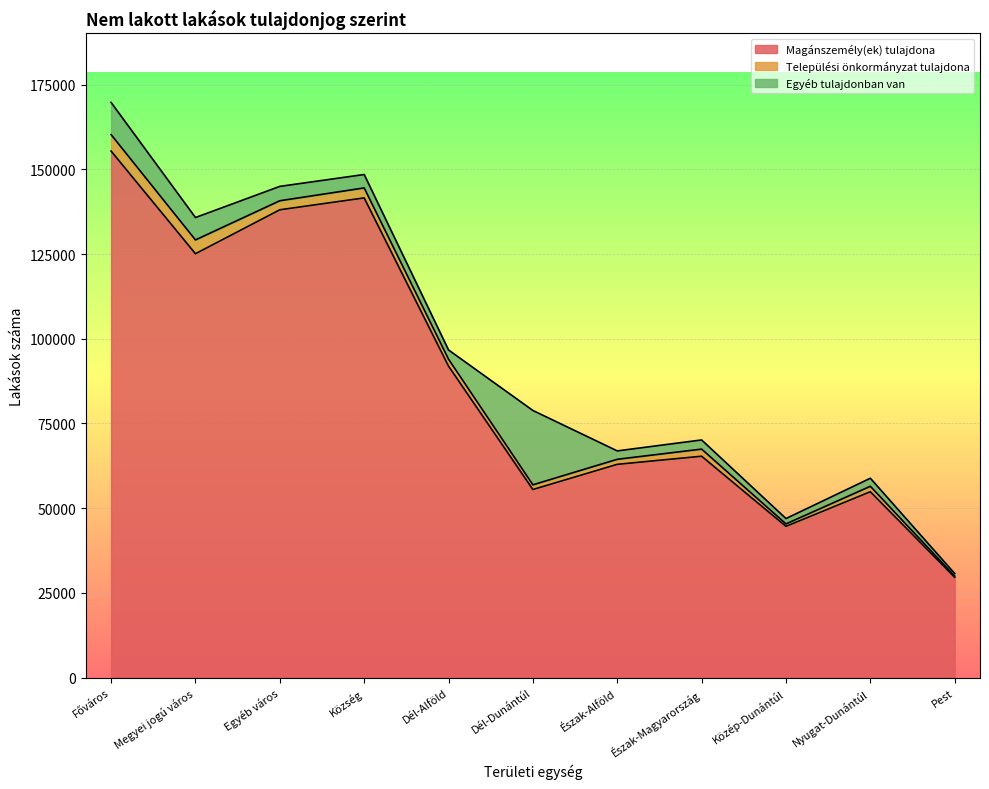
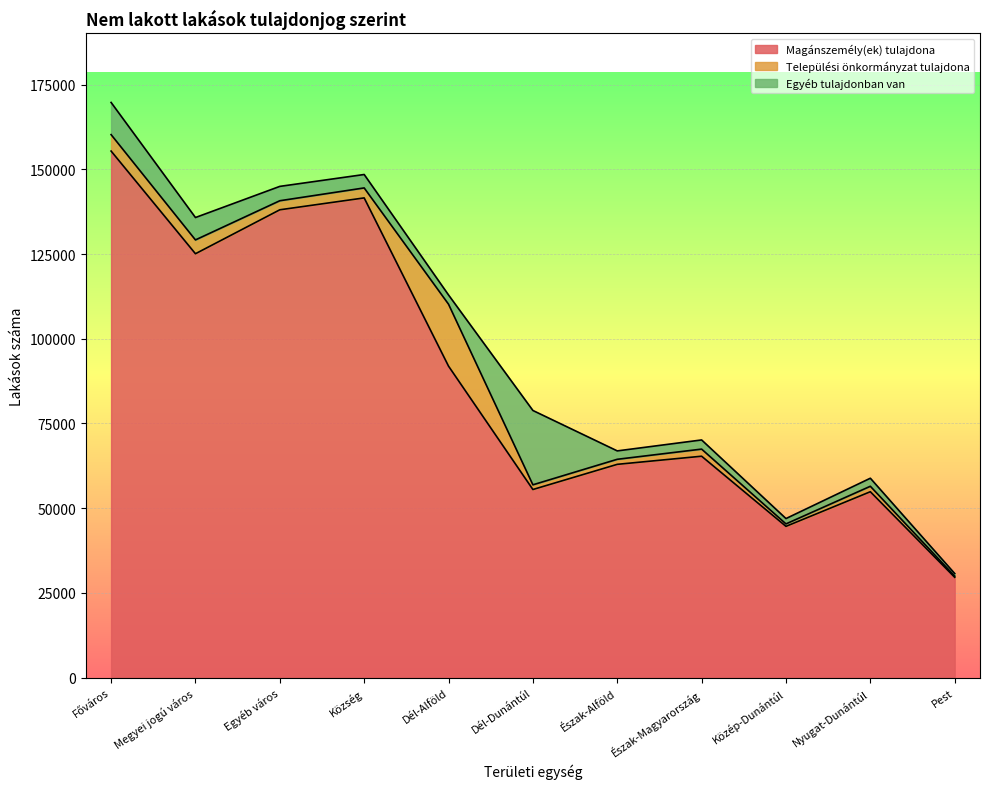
Települési önkormányzat tulajdona, Dél-Alföld: 2000 -> 18000
